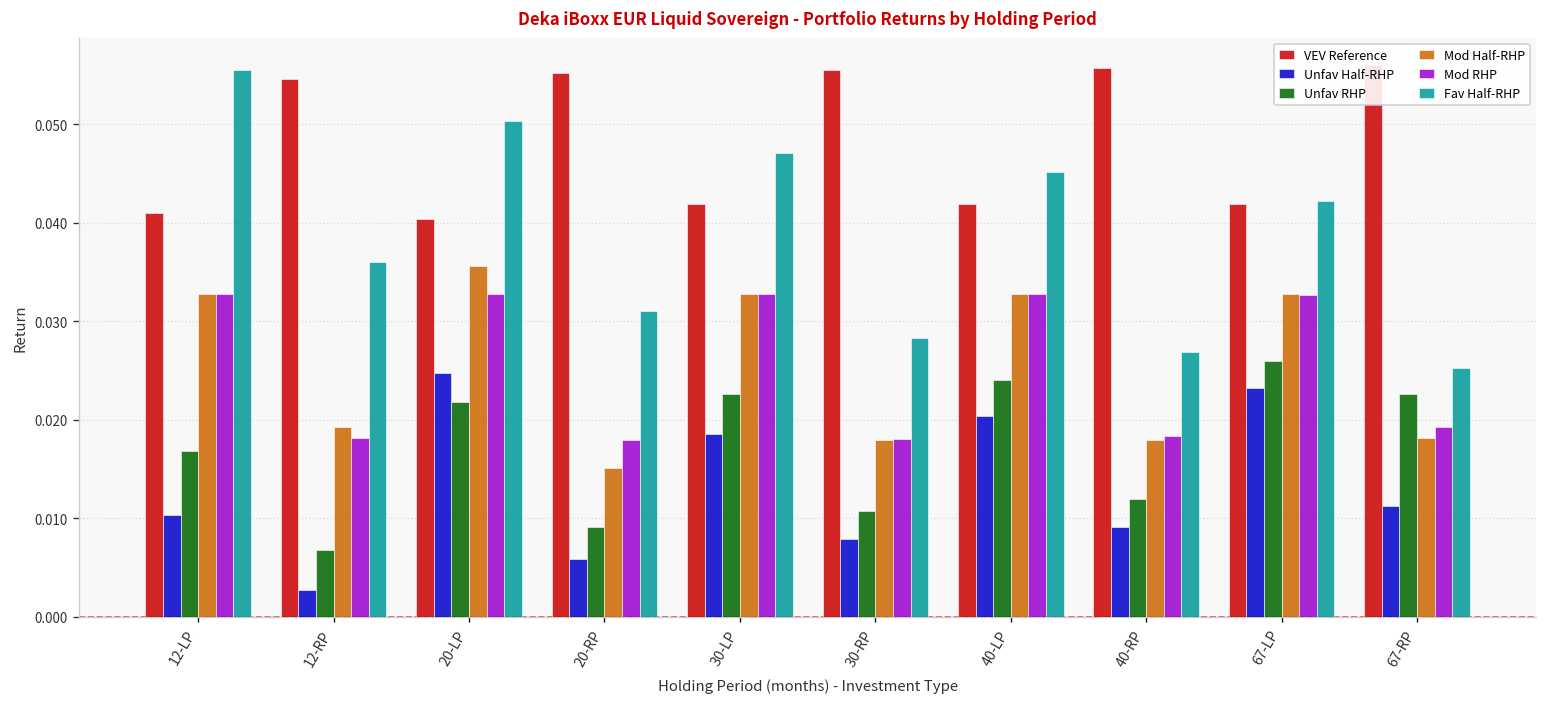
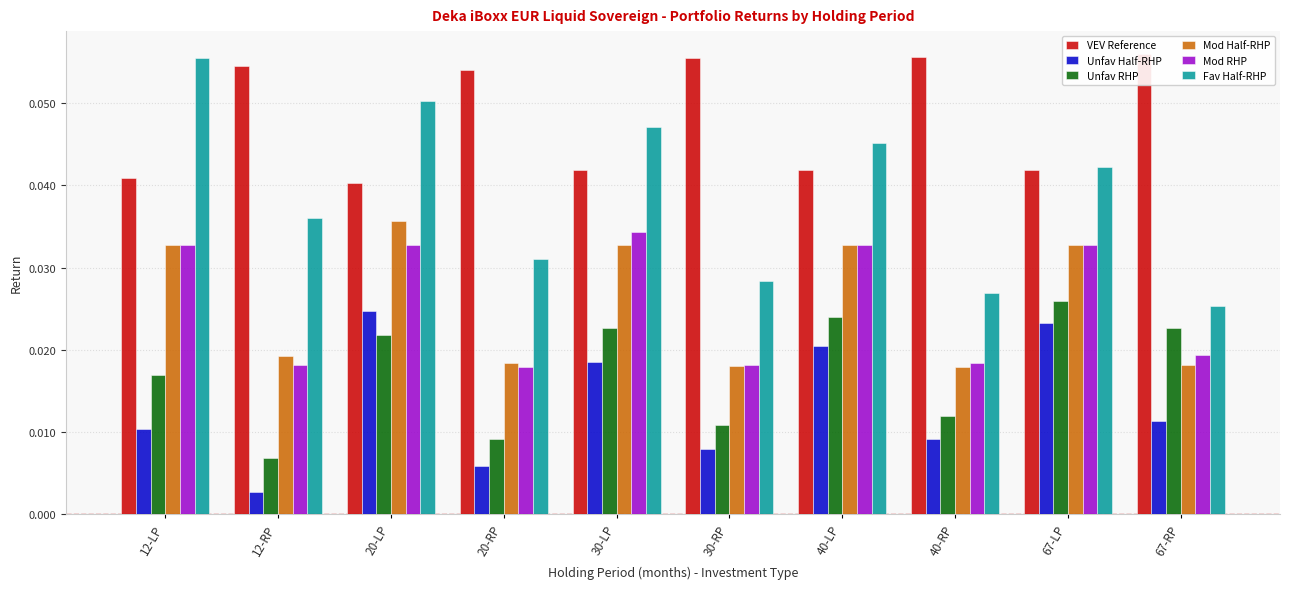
VEV Reference, 20-RP: 0.055 -> 0.054
Mod Half-RHP, 20-RP: 0.015 -> 0.018
Mod RHP, 30-LP: 0.033 -> 0.034
